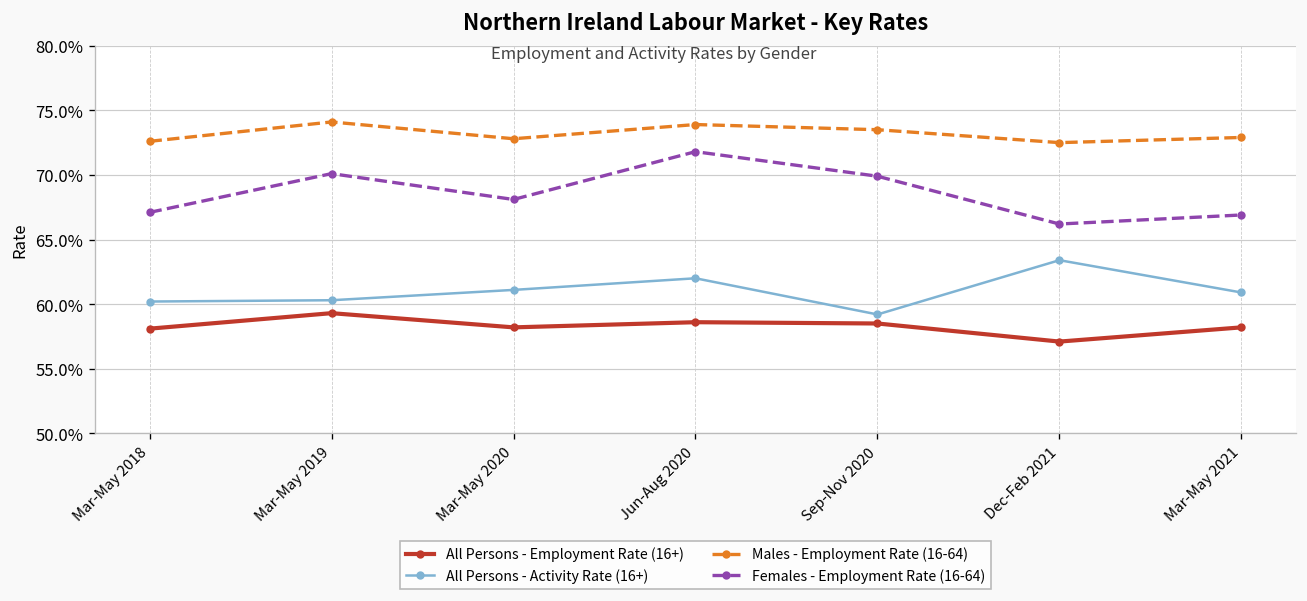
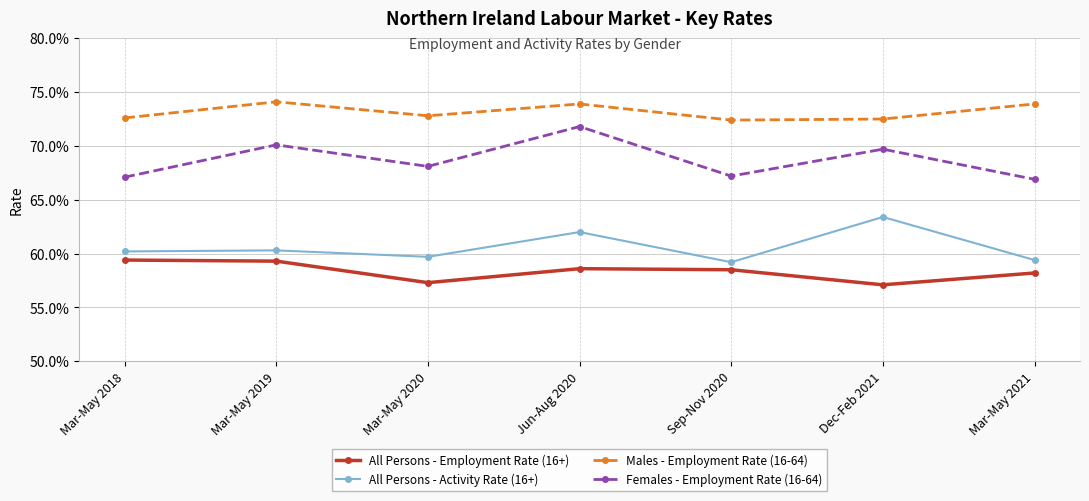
All Persons - Employment Rate (16+), Mar-May 2018: 58.1% -> 59.4%
All Persons - Employment Rate (16+), Mar-May 2020: 58.2% -> 57.3%
All Persons - Activity Rate (16+), Mar-May 2020: 61.1% -> 59.7%
Males - Employment Rate (16-64), Sep-Nov 2020: 73.5% -> 72.4%
Females - Employment Rate (16-64), Sep-Nov 2020: 69.9% -> 67.2%
Females - Employment Rate (16-64), Dec-Feb 2021: 66.2% -> 69.7%
All Persons - Activity Rate (16+), Mar-May 2021: 60.9% -> 59.4%
Males - Employment Rate (16-64), Mar-May 2021: 72.9% -> 73.9%
